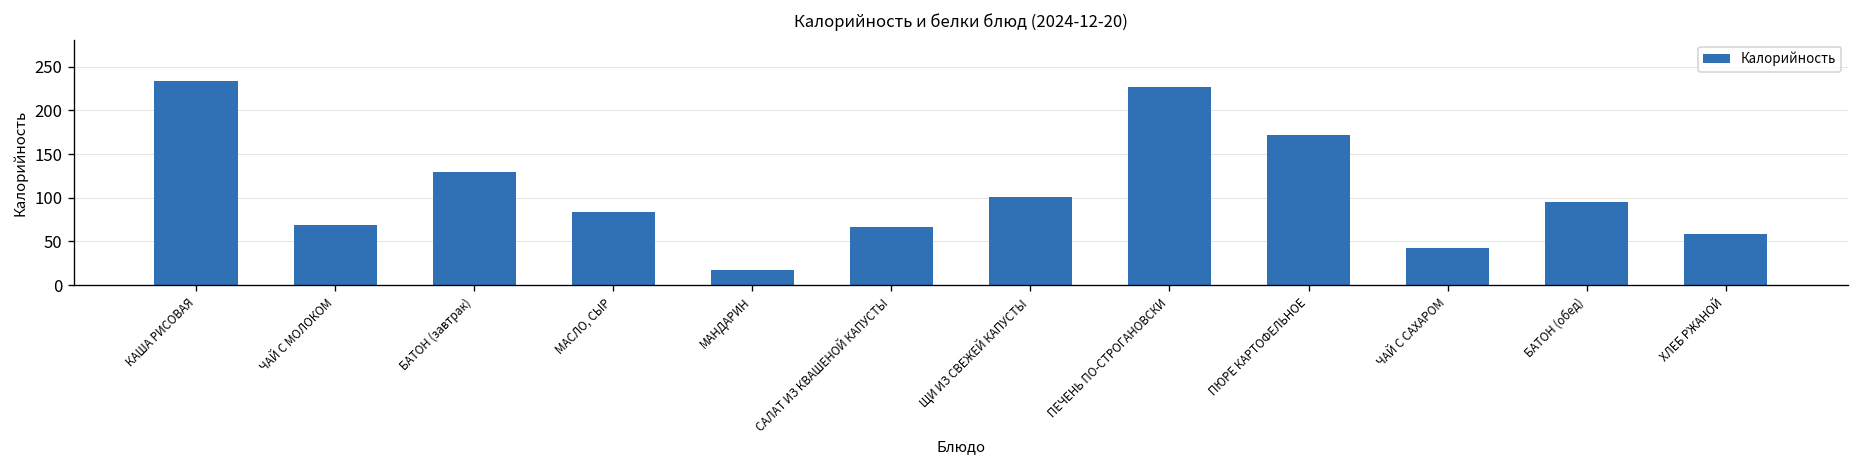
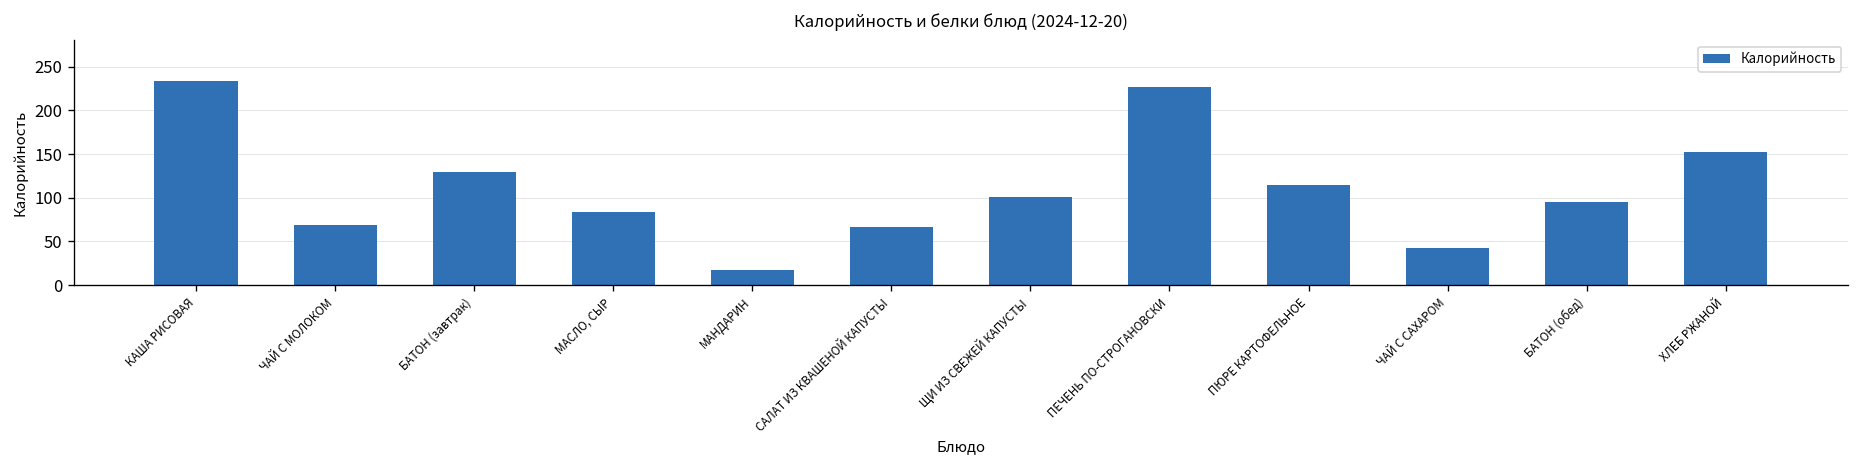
ПЮРЕ КАРТОФЕЛЬНОЕ: 170 -> 120
ХЛЕБ РЖАНОЙ: 60 -> 150
